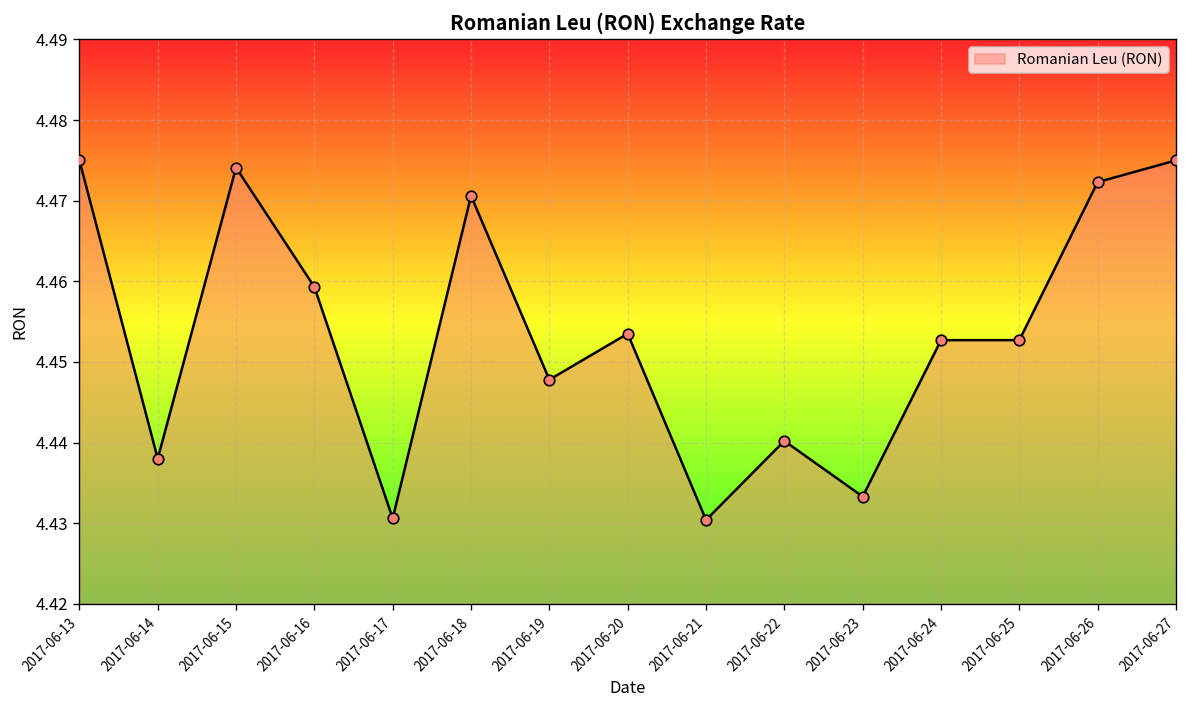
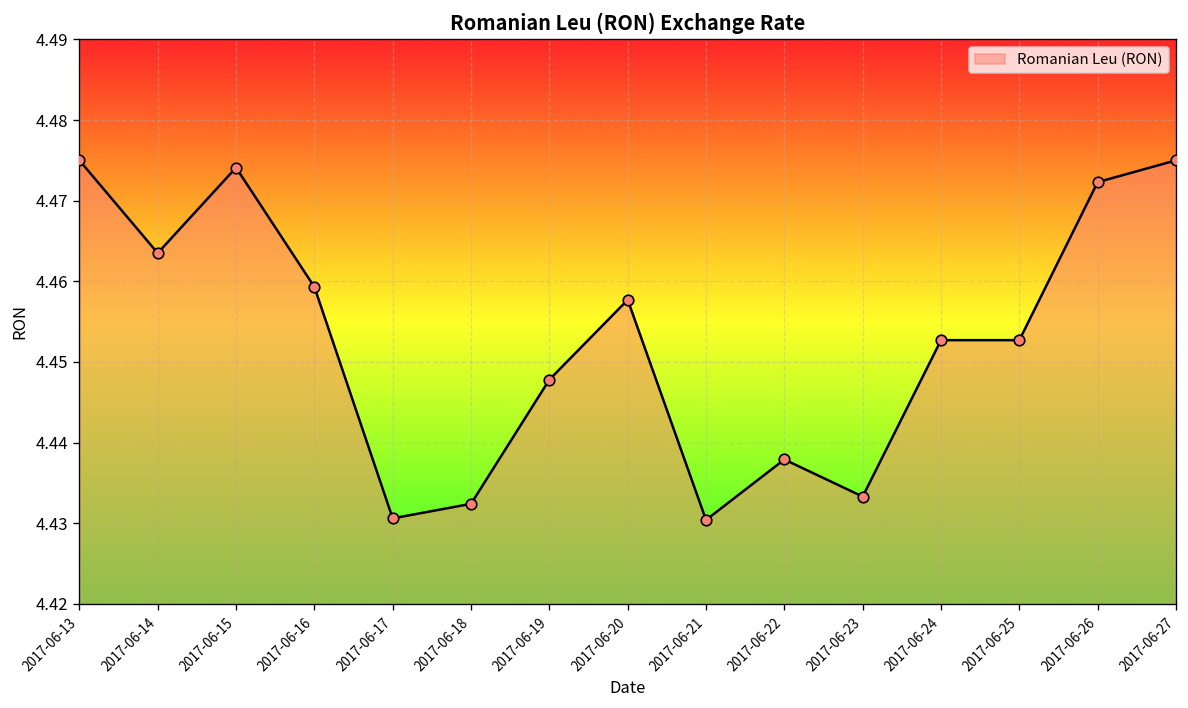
2017-06-14: 4.438 -> 4.464
2017-06-18: 4.471 -> 4.432
2017-06-20: 4.454 -> 4.458
2017-06-22: 4.440 -> 4.438
